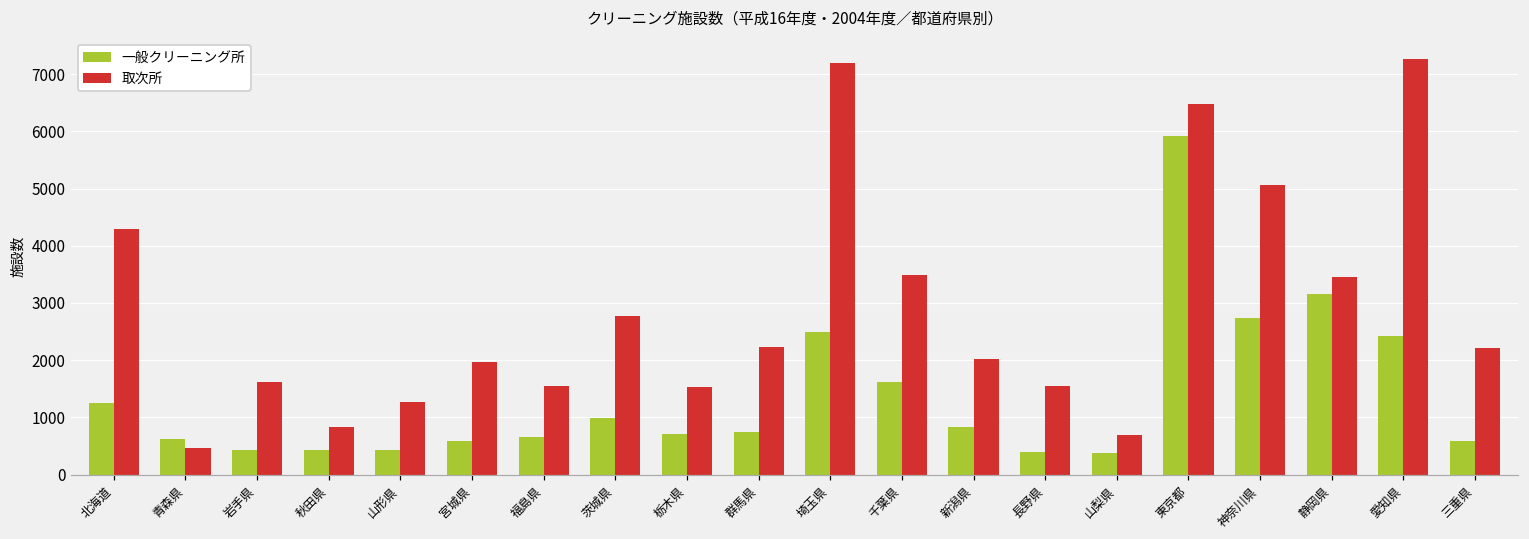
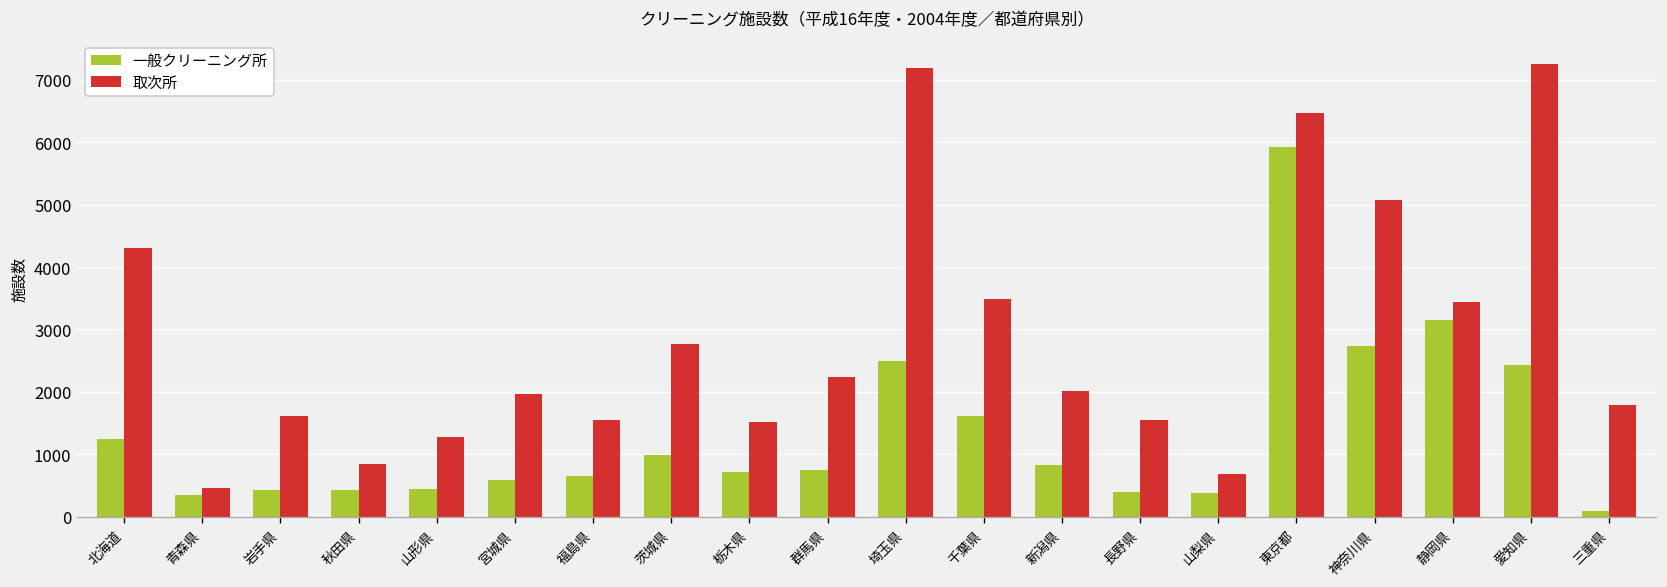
一般クリーニング所, 青森県: 600 -> 300
一般クリーニング所, 三重県: 600 -> 100
取次所, 三重県: 2200 -> 1800
